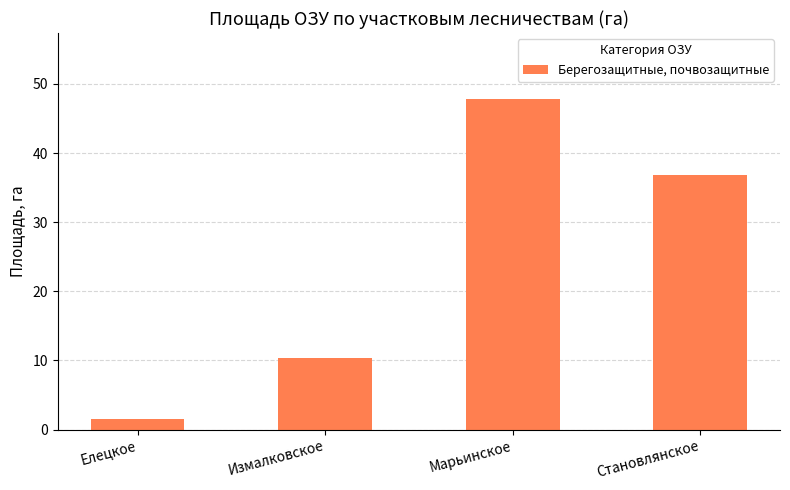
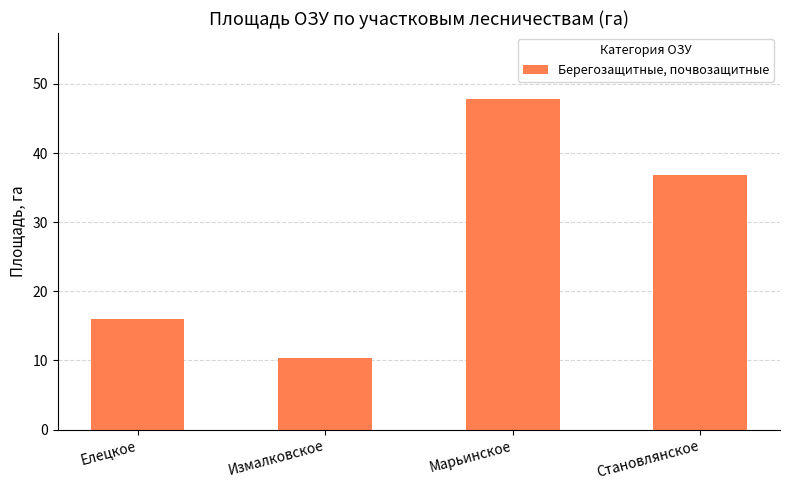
Елецкое: 2 -> 16
